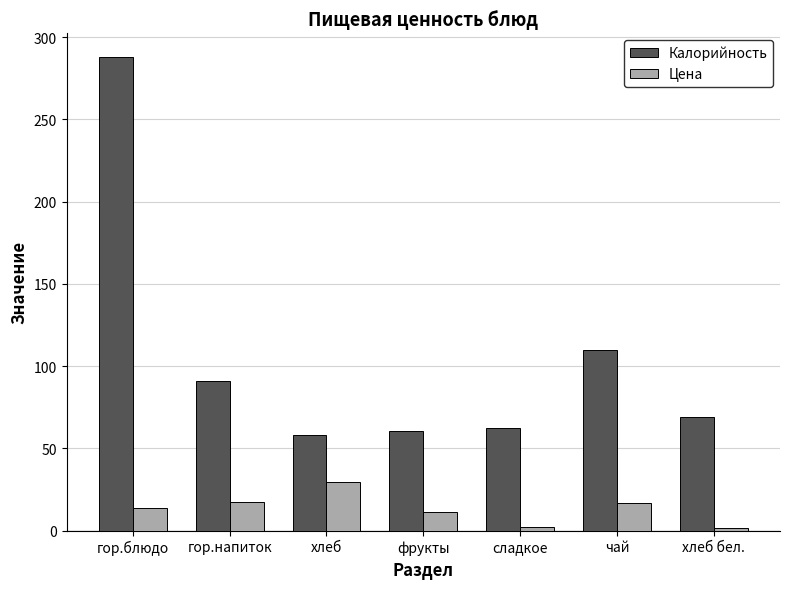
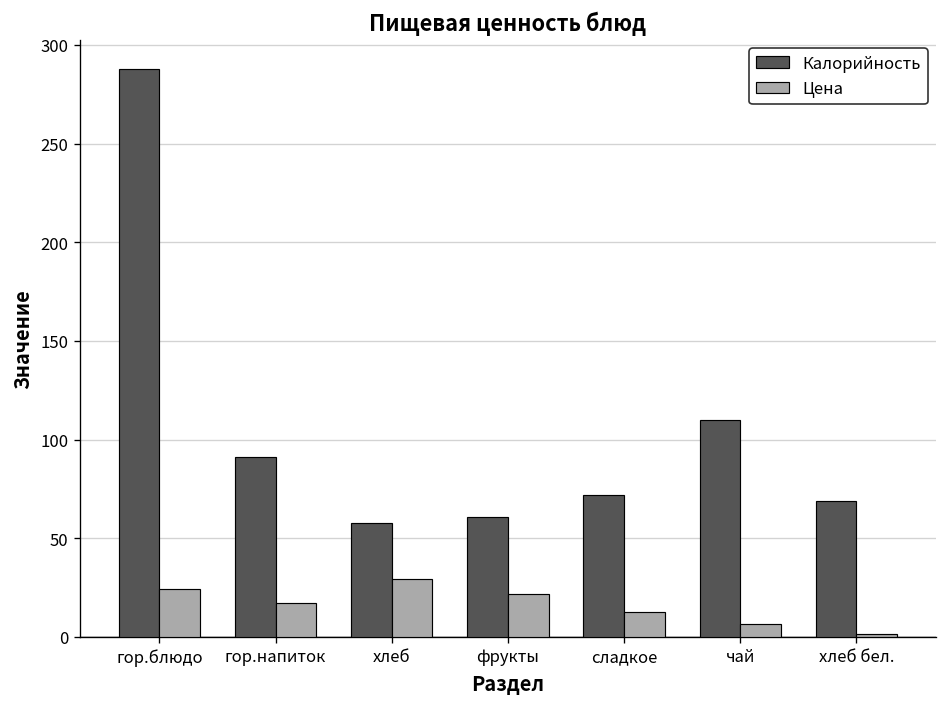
Цена, гор.блюдо: 14 -> 24
Цена, фрукты: 11 -> 22
Калорийность, сладкое: 63 -> 72
Цена, сладкое: 2 -> 12
Цена, чай: 17 -> 7
